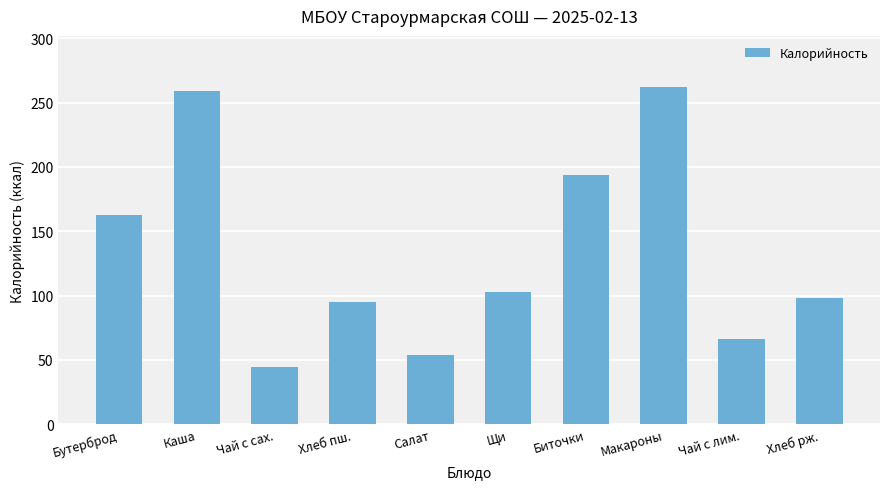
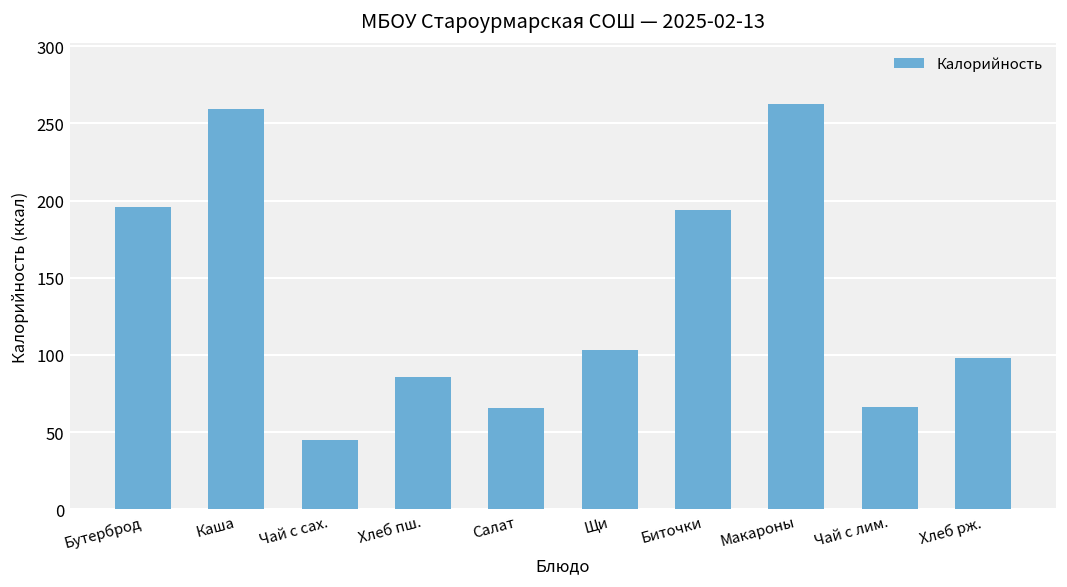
Бутерброд: 163 -> 196
Хлеб пш.: 95 -> 85
Салат: 54 -> 66
